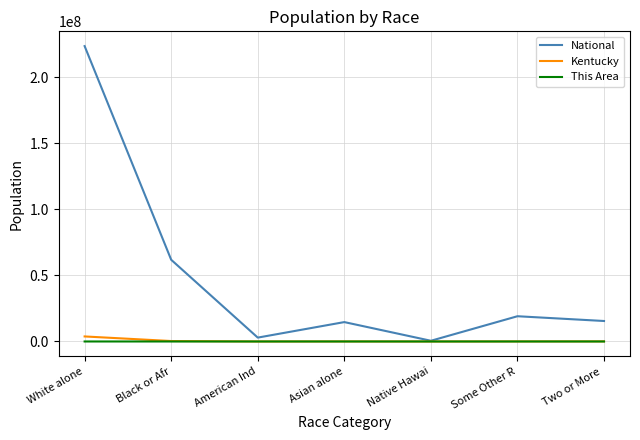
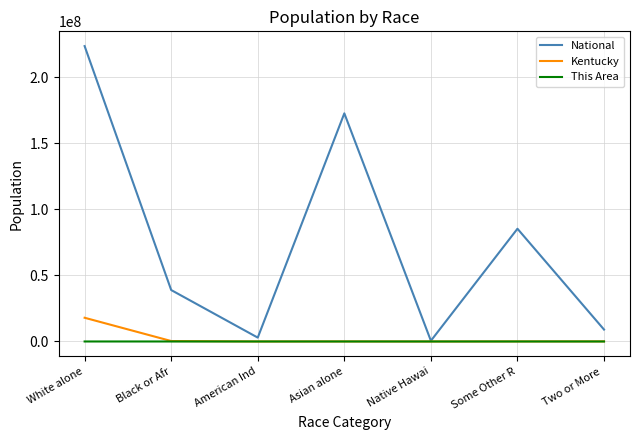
Kentucky, White alone: 4000000 -> 18000000
National, Black or Afr: 62000000 -> 39000000
National, Asian alone: 15000000 -> 173000000
National, Some Other R: 19000000 -> 85000000
National, Two or More: 15000000 -> 9000000
